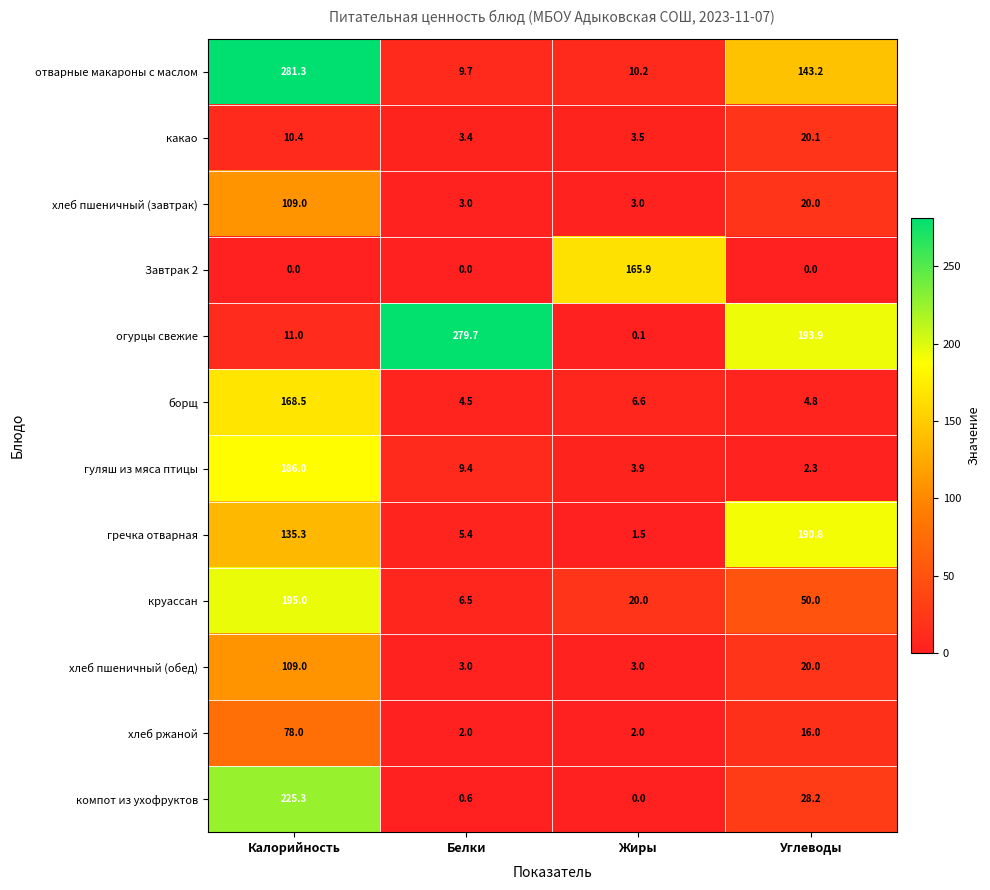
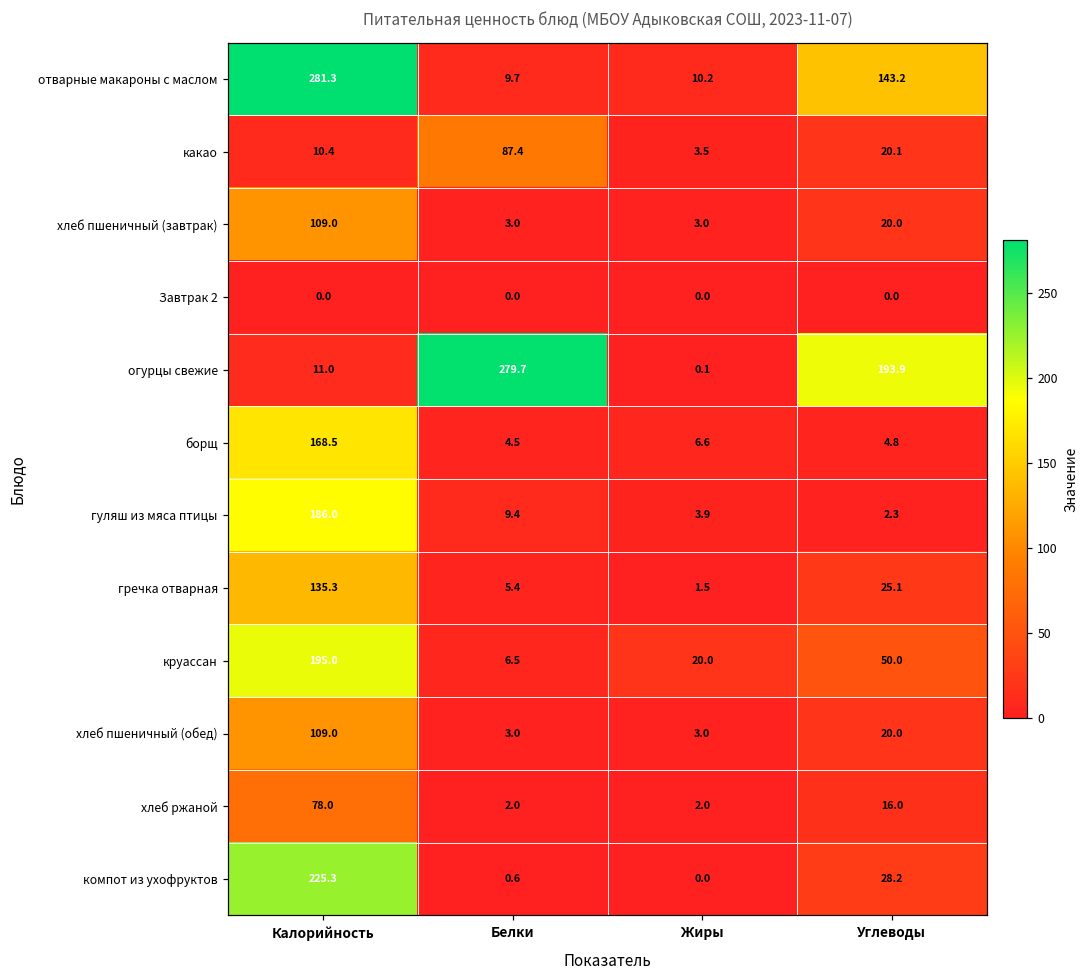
какао, Белки: 3.4 -> 87.4
Завтрак 2, Жиры: 165.9 -> 0.0
гречка отварная, Углеводы: 190.8 -> 25.1
